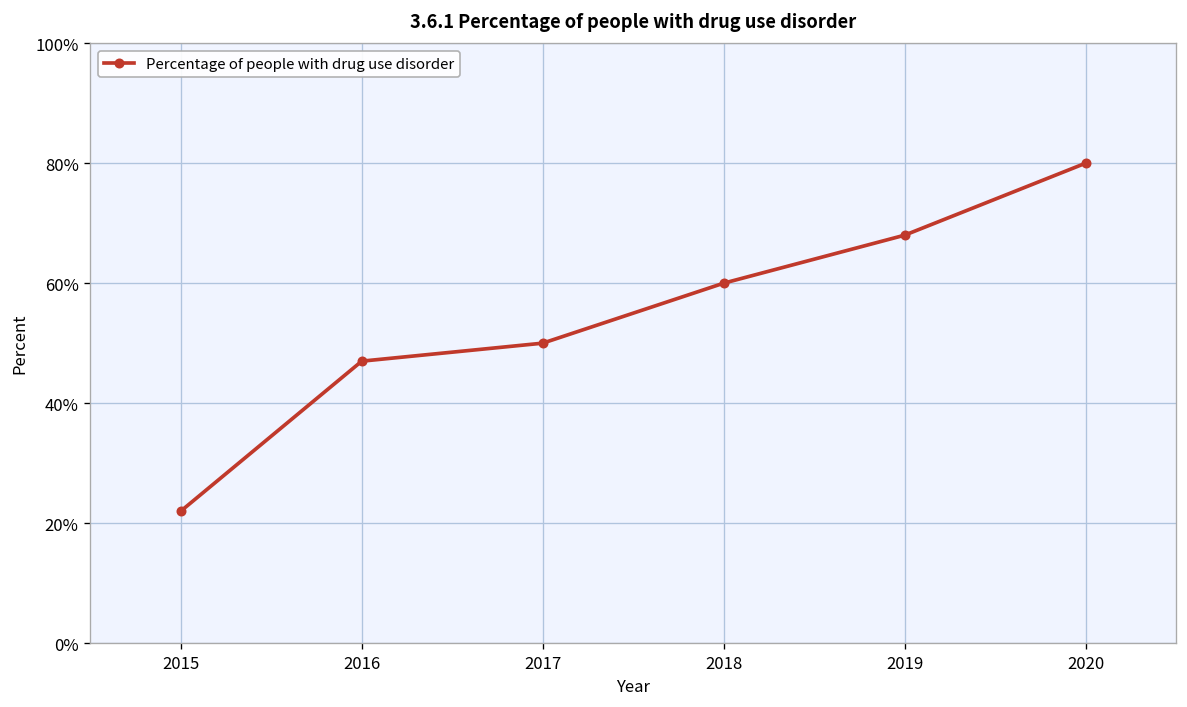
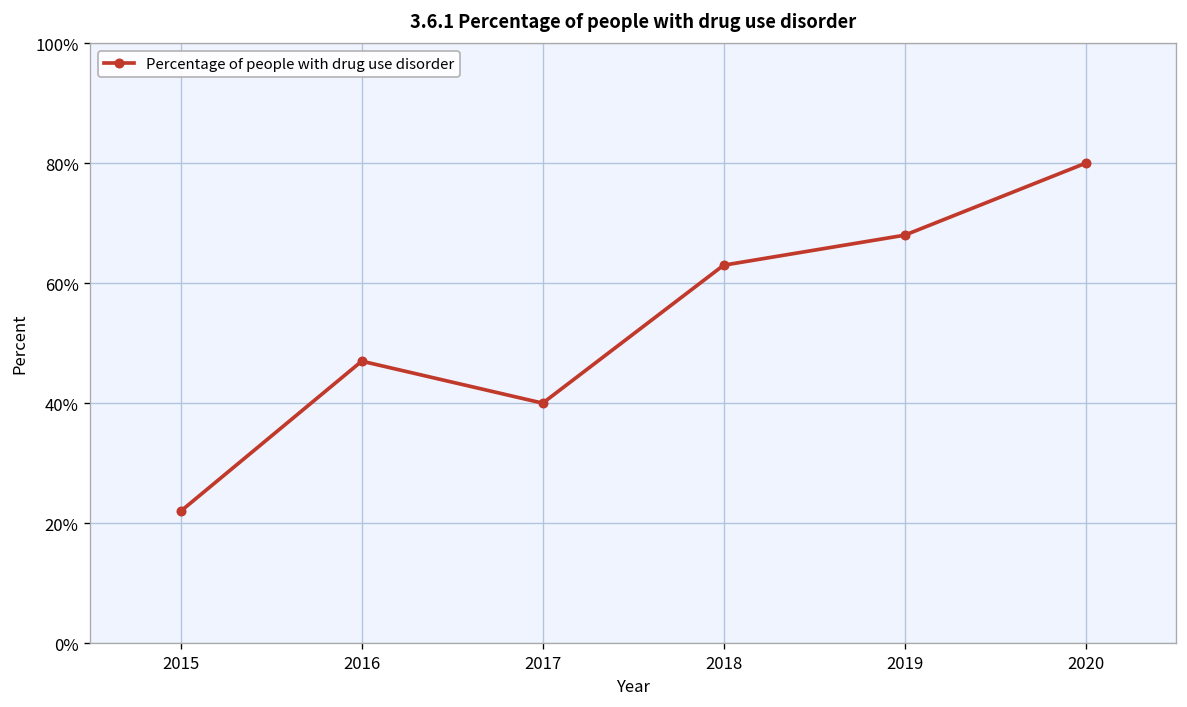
2017: 50% -> 40%
2018: 60% -> 63%
